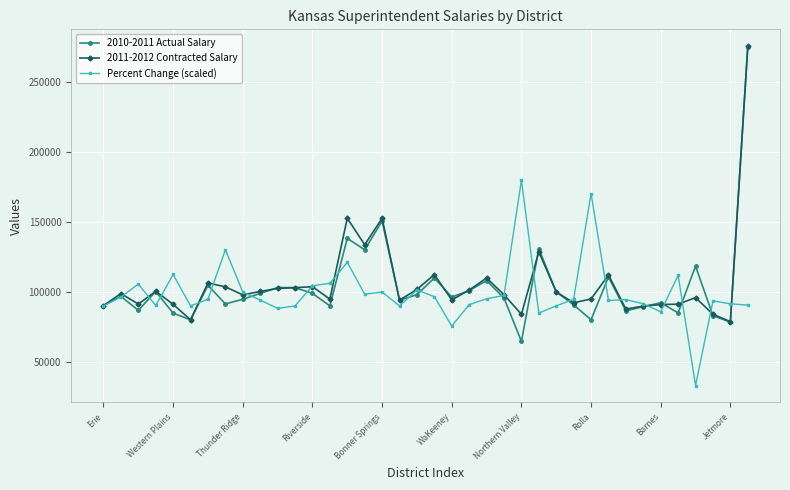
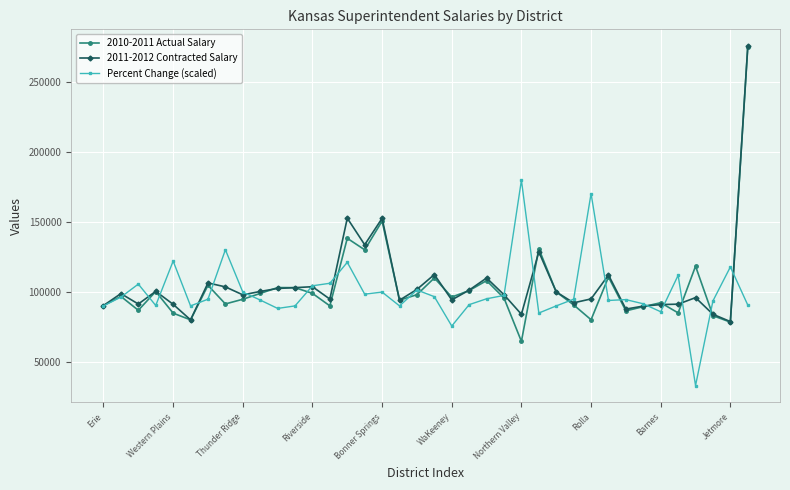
Percent Change (scaled), Western Plains: 113000 -> 122000
Percent Change (scaled), Jetmore: 92000 -> 118000
